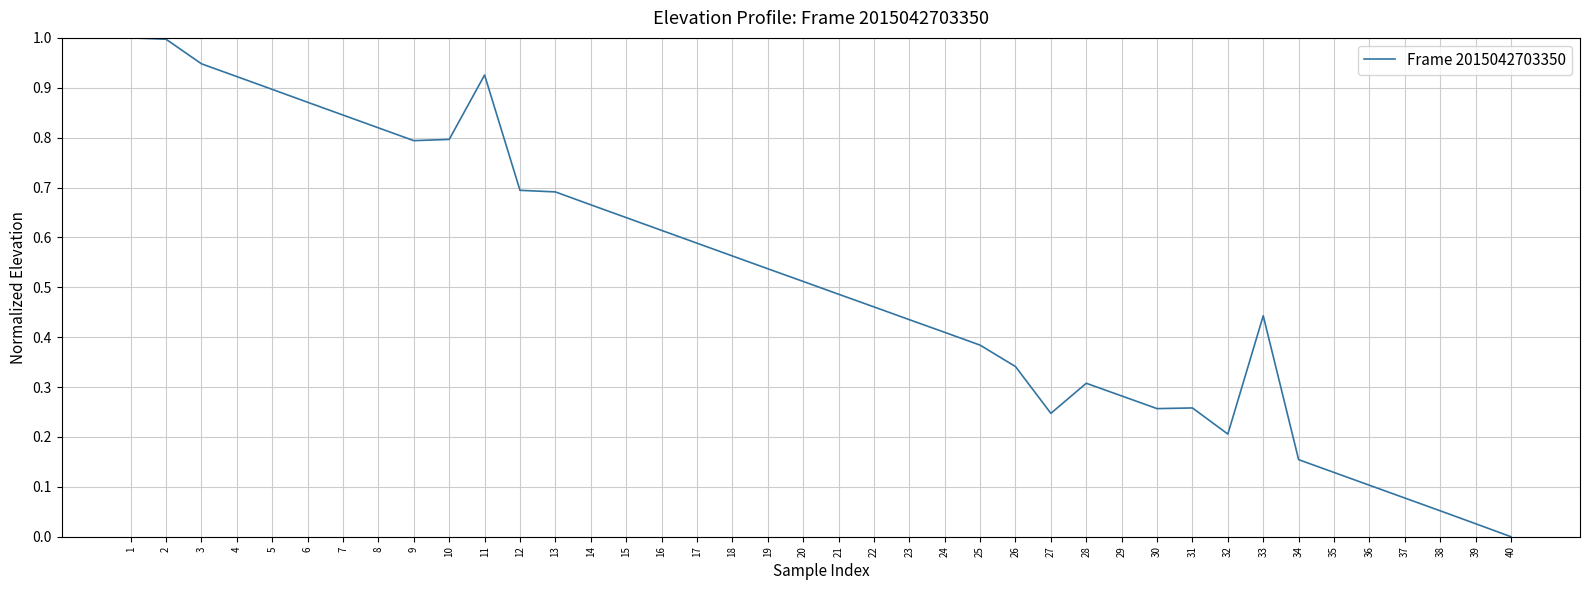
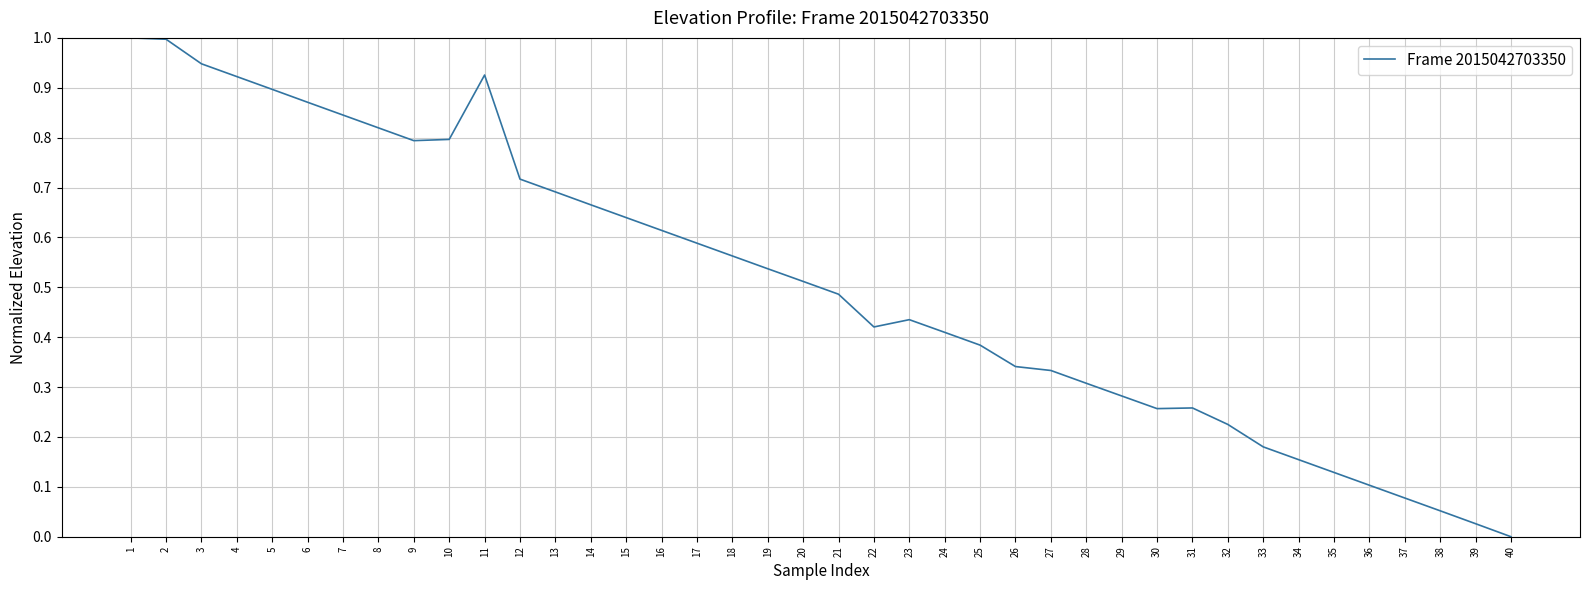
12: 0.69 -> 0.72
22: 0.46 -> 0.42
27: 0.25 -> 0.33
32: 0.21 -> 0.23
33: 0.44 -> 0.18
